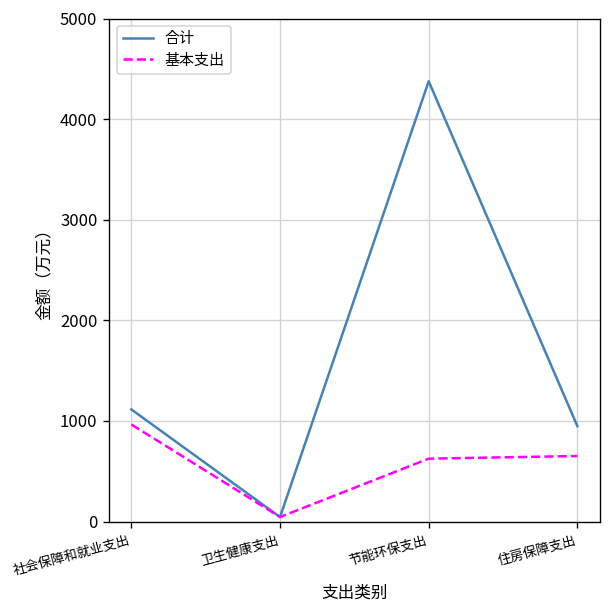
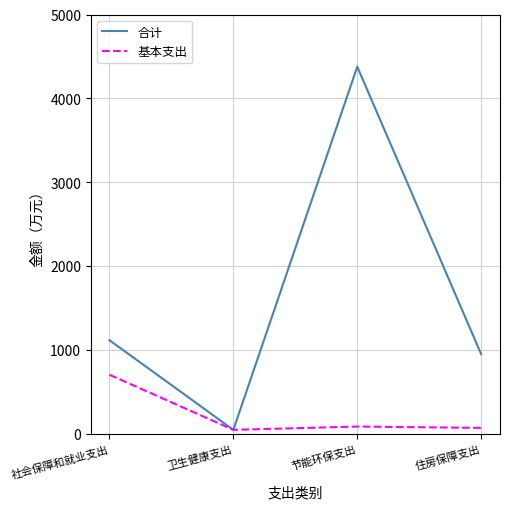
基本支出, 社会保障和就业支出: 1000 -> 700
基本支出, 节能环保支出: 600 -> 100
基本支出, 住房保障支出: 700 -> 100
